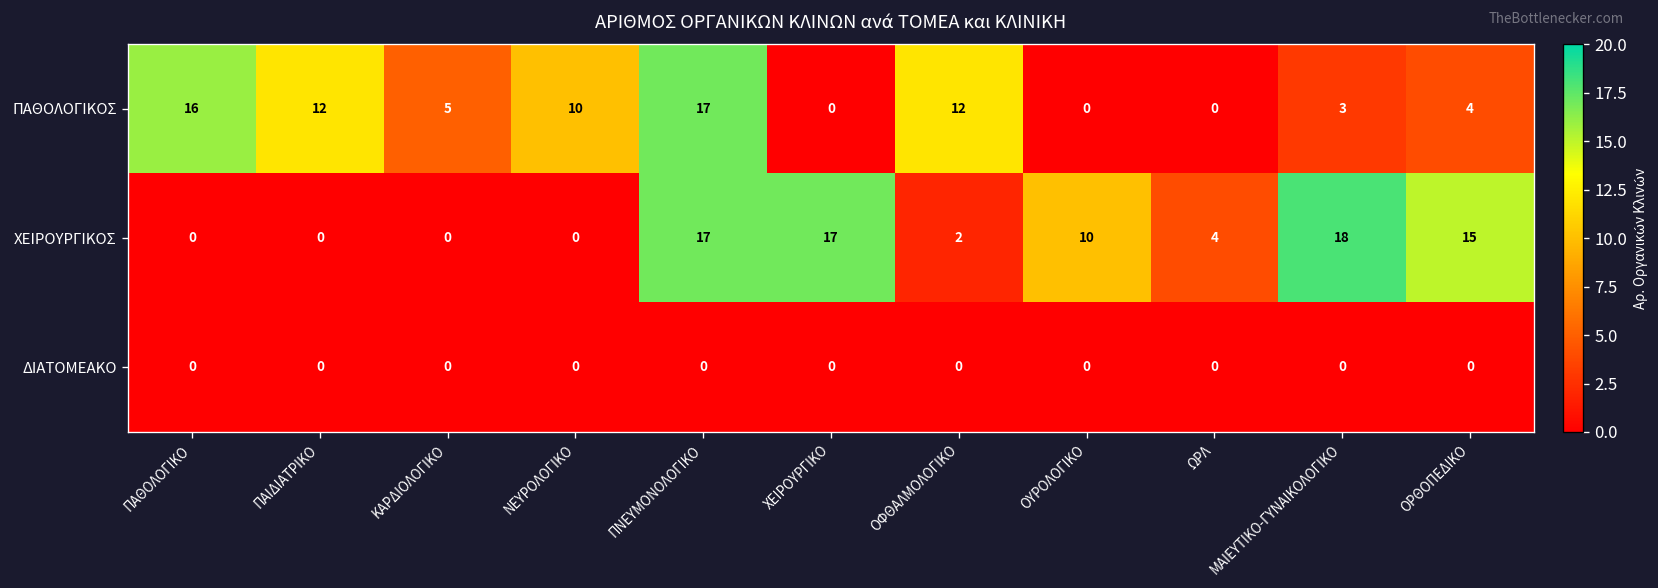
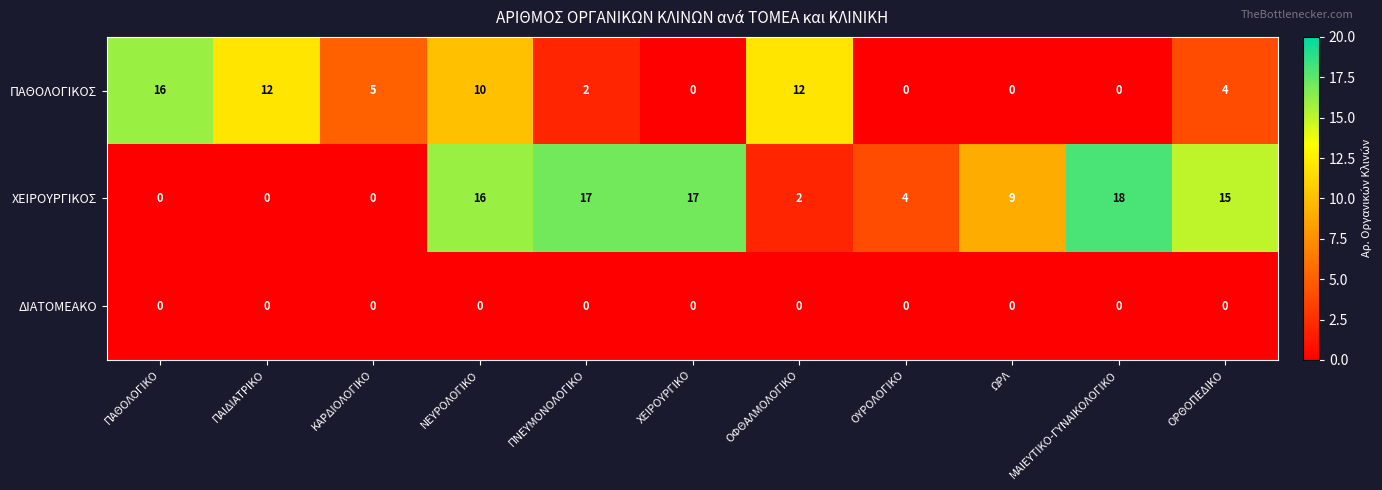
ΠΑΘΟΛΟΓΙΚΟΣ, ΠΝΕΥΜΟΝΟΛΟΓΙΚΟ: 17 -> 2
ΠΑΘΟΛΟΓΙΚΟΣ, ΜΑΙΕΥΤΙΚΟ-ΓΥΝΑΙΚΟΛΟΓΙΚΟ: 3 -> 0
ΧΕΙΡΟΥΡΓΙΚΟΣ, ΝΕΥΡΟΛΟΓΙΚΟ: 0 -> 16
ΧΕΙΡΟΥΡΓΙΚΟΣ, ΟΥΡΟΛΟΓΙΚΟ: 10 -> 4
ΧΕΙΡΟΥΡΓΙΚΟΣ, ΩΡΛ: 4 -> 9
